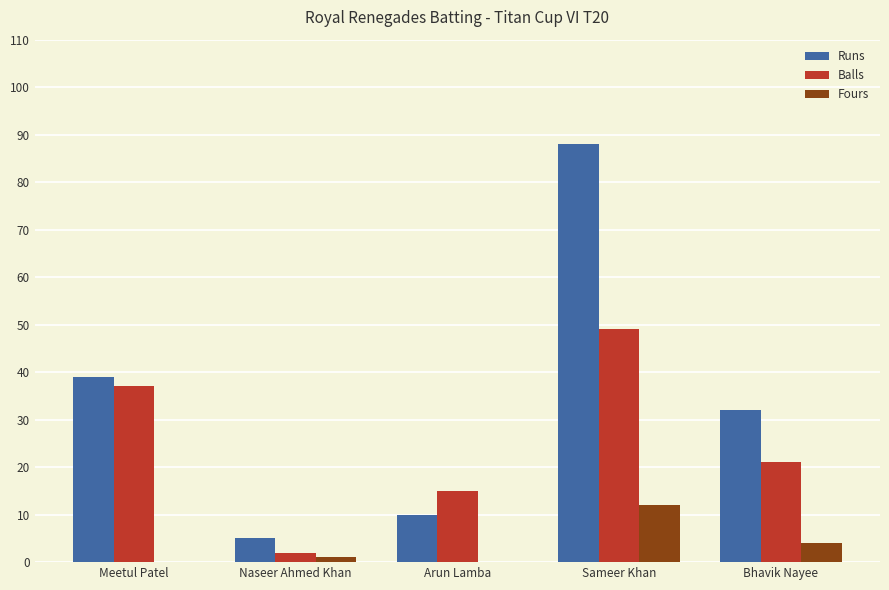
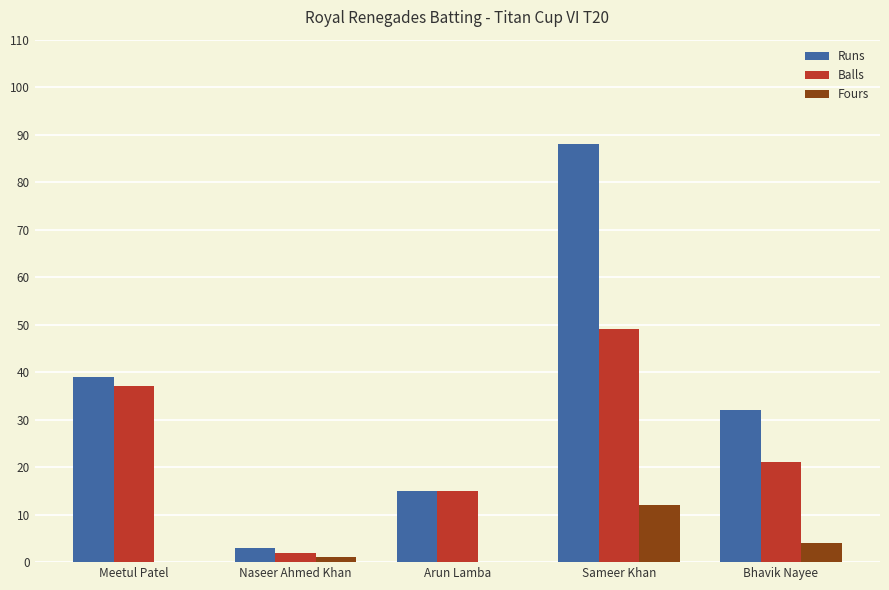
Runs, Naseer Ahmed Khan: 5 -> 3
Runs, Arun Lamba: 10 -> 15
